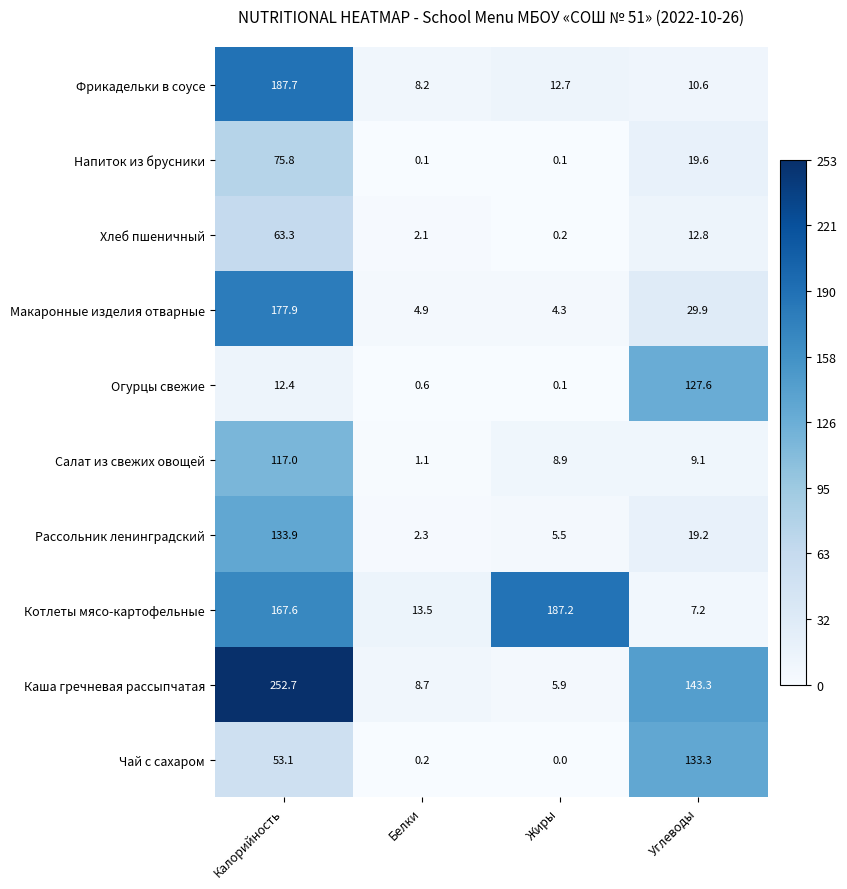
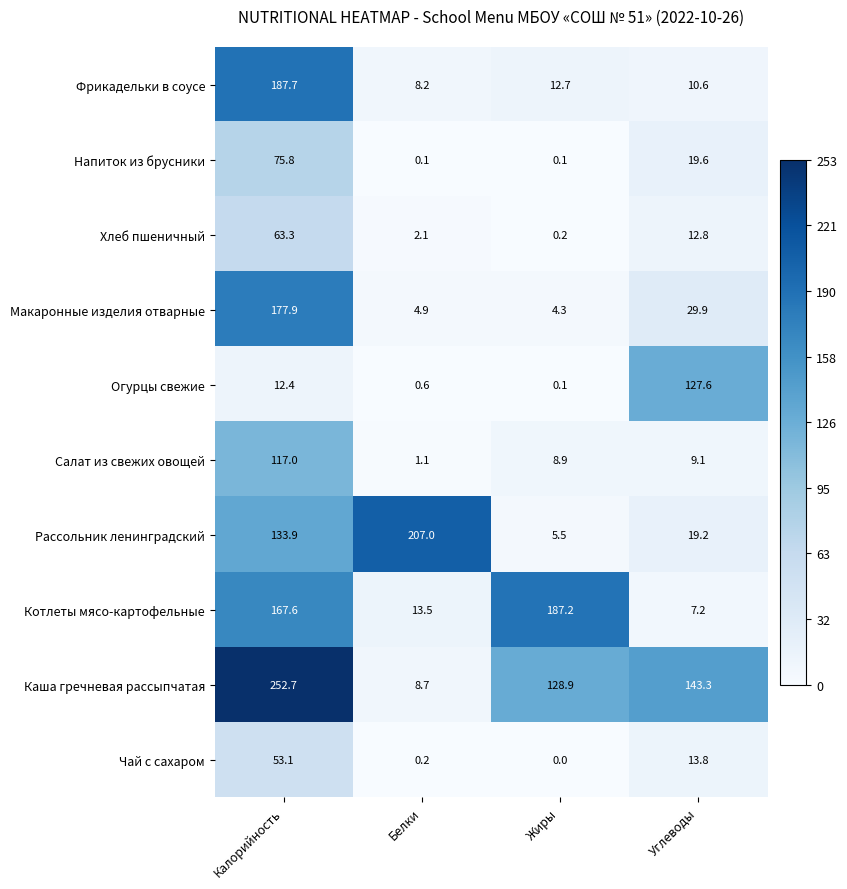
Рассольник ленинградский, Белки: 2.3 -> 207.0
Каша гречневая рассыпчатая, Жиры: 5.9 -> 128.9
Чай с сахаром, Углеводы: 133.3 -> 13.8
